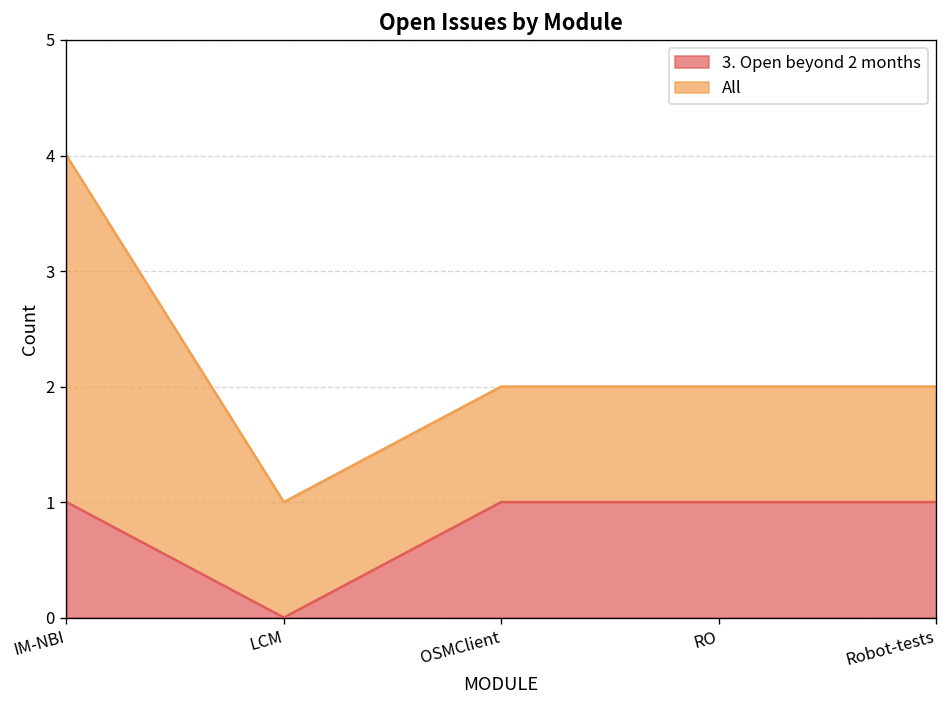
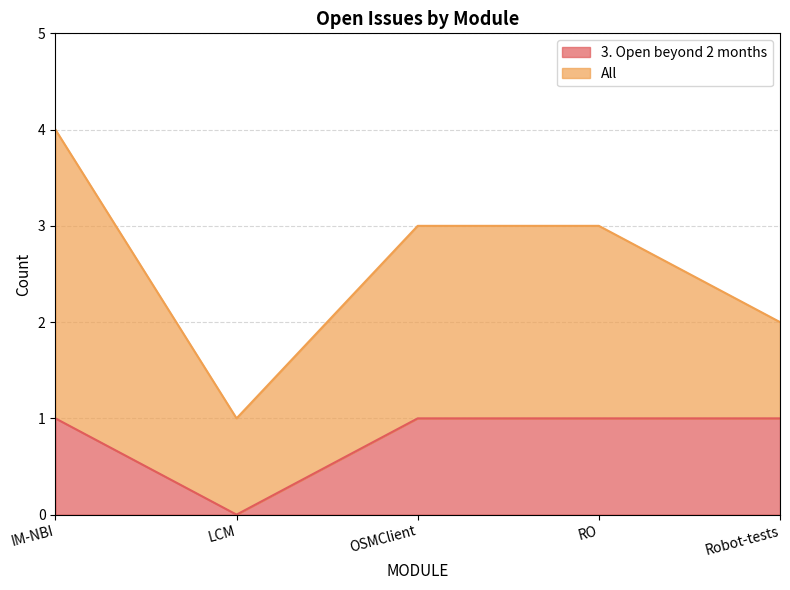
All, OSMClient: 1 -> 2
All, RO: 1 -> 2
